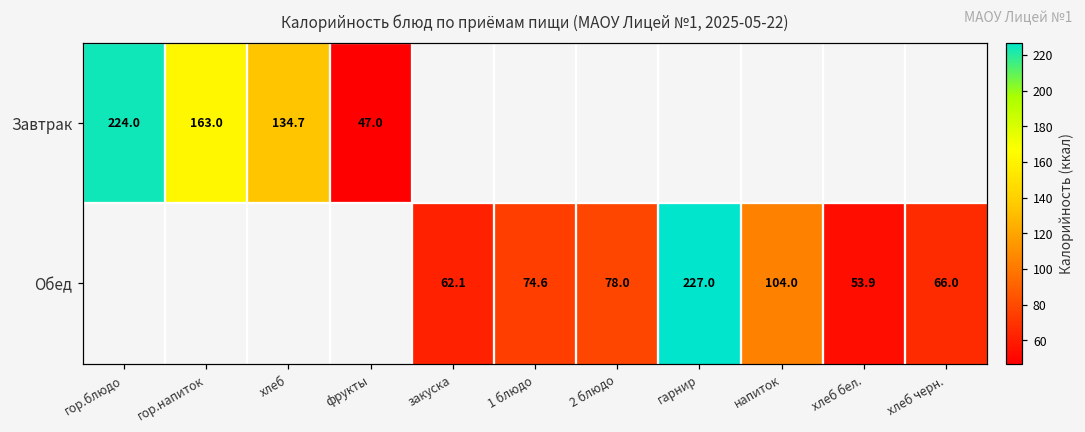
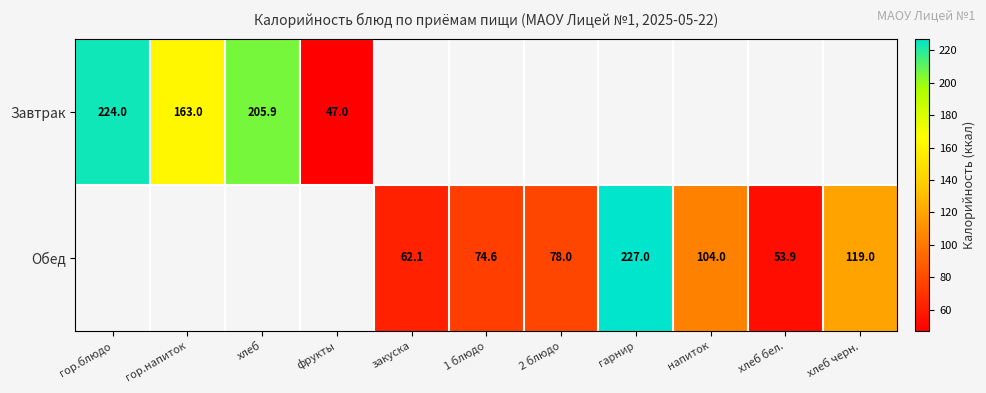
Завтрак, хлеб: 134.7 -> 205.9
Обед, хлеб черн.: 66.0 -> 119.0
